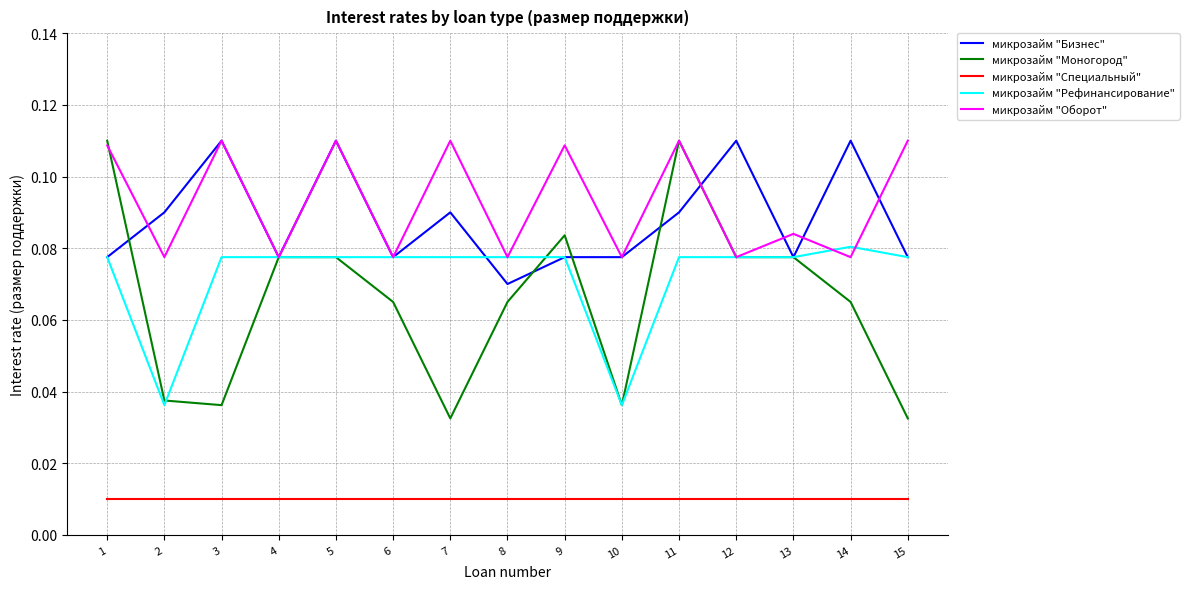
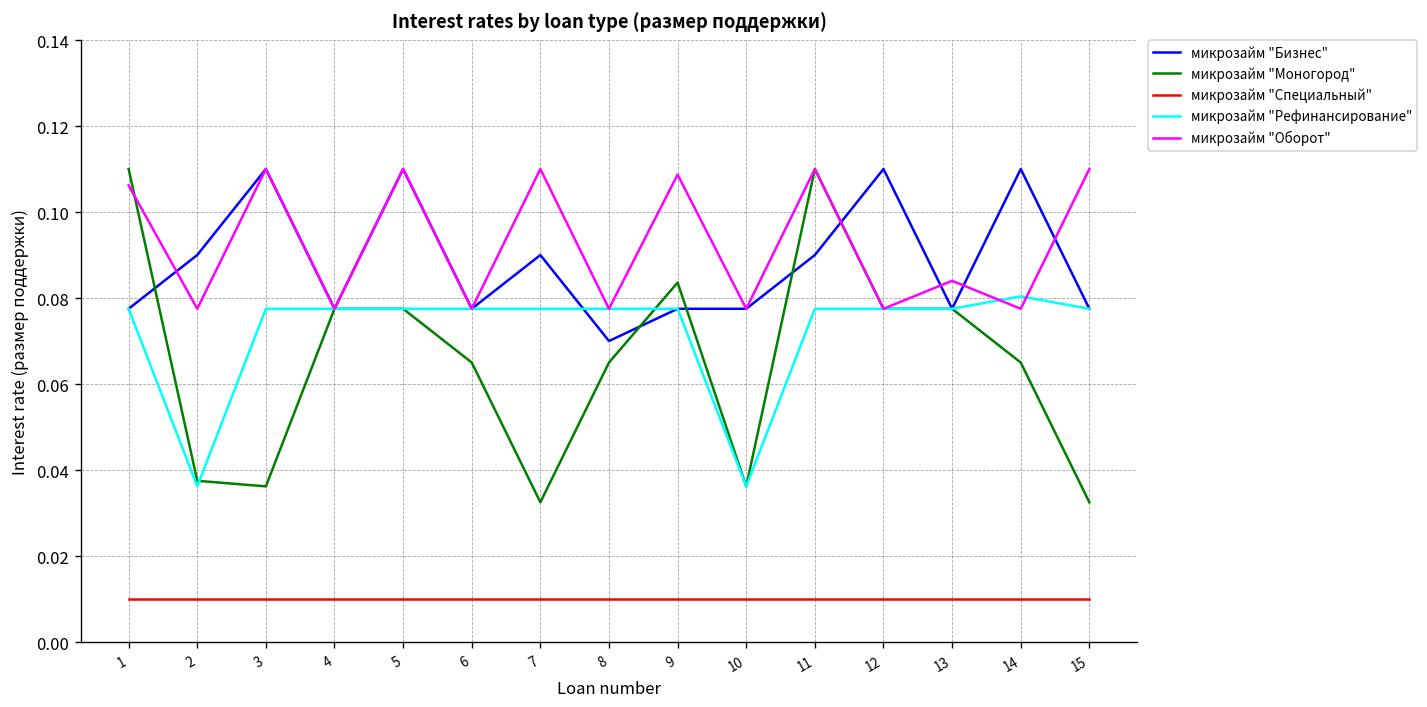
микрозайм "Оборот", 1: 0.109 -> 0.106
